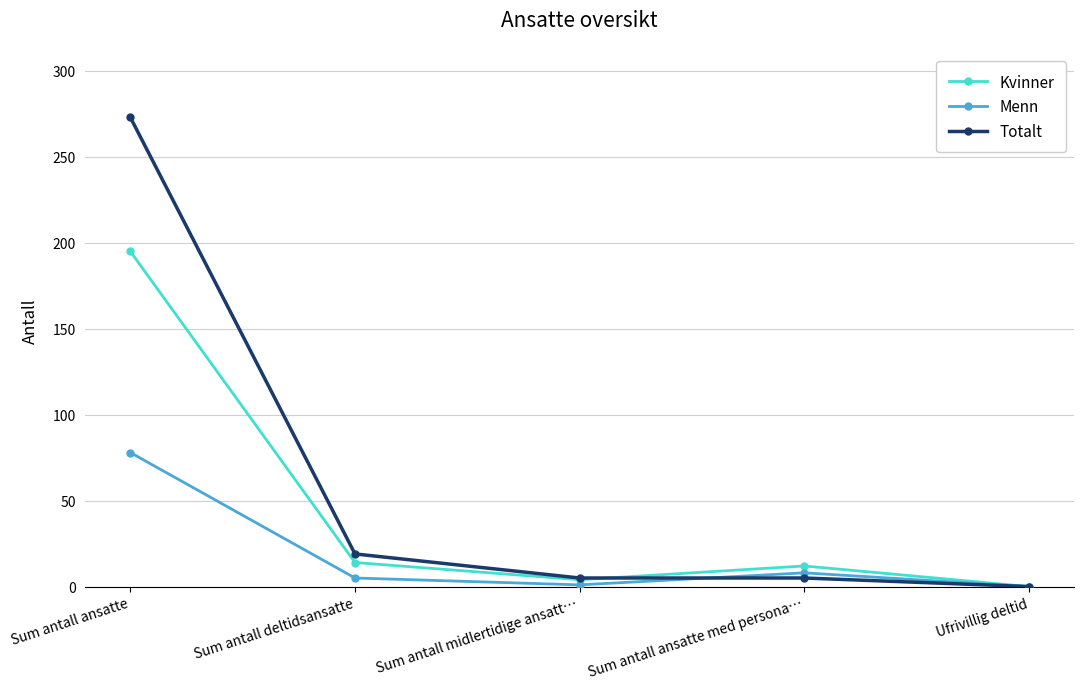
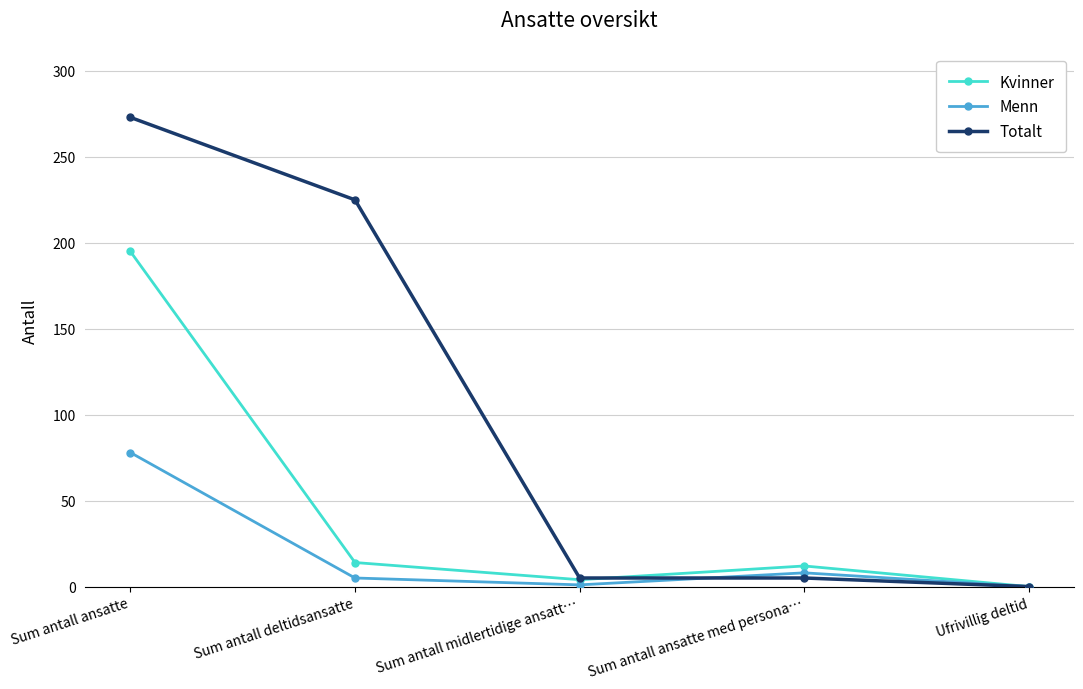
Totalt, Sum antall deltidsansatte: 19 -> 225
